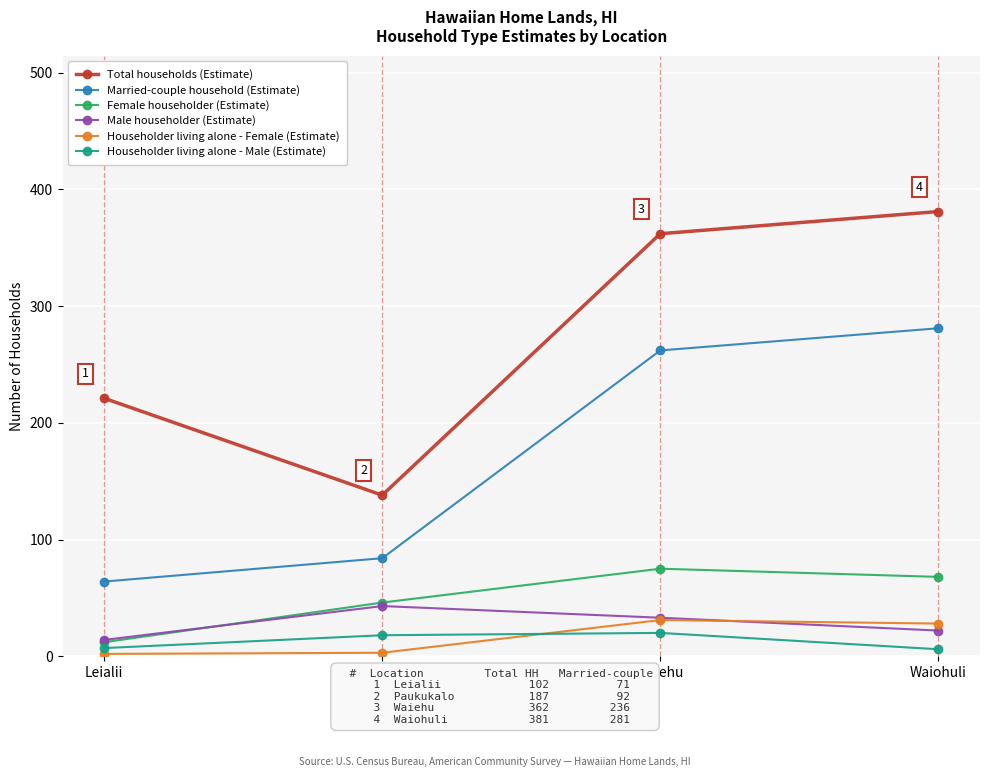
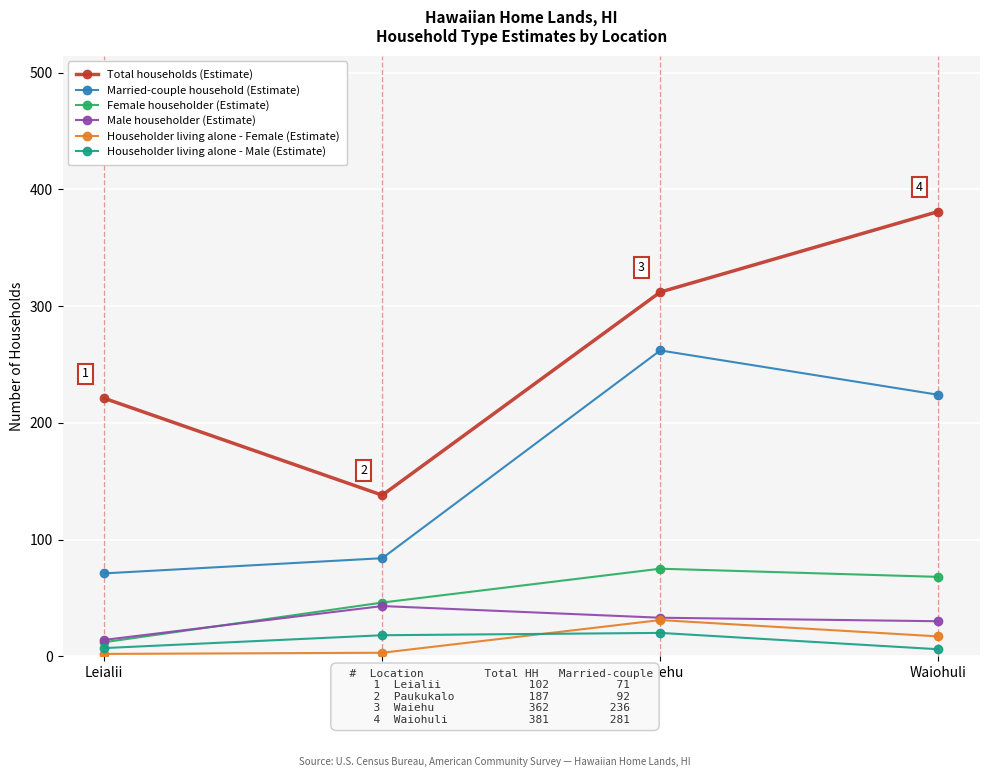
Married-couple household (Estimate), Leialii: 64 -> 71
Total households (Estimate), Waiehu: 362 -> 312
Married-couple household (Estimate), Waiohuli: 281 -> 224
Male householder (Estimate), Waiohuli: 22 -> 30
Householder living alone - Female (Estimate), Waiohuli: 28 -> 17
